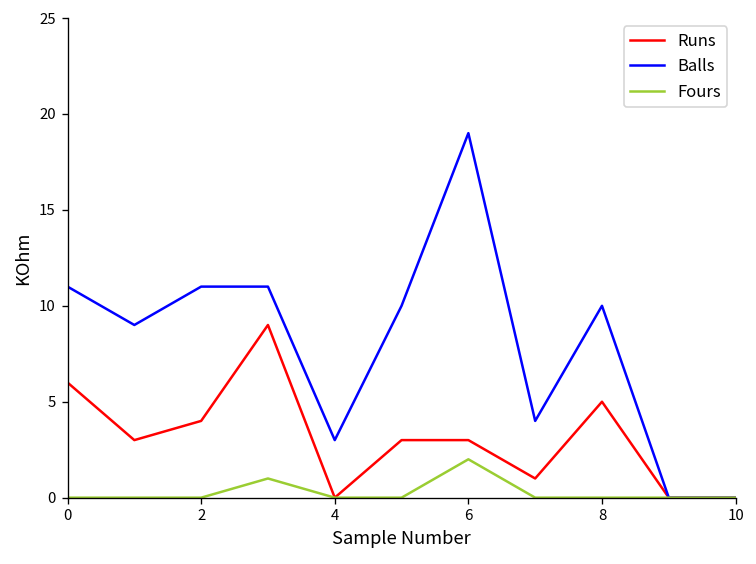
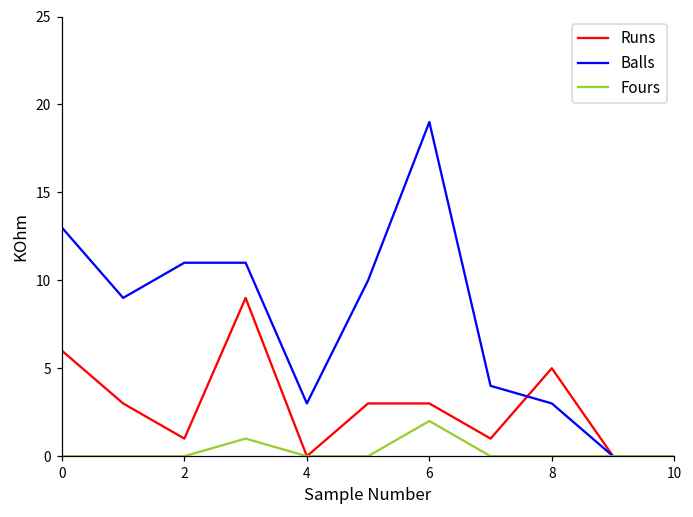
Balls, 0: 11 -> 13
Runs, 2: 4 -> 1
Balls, 8: 10 -> 3
